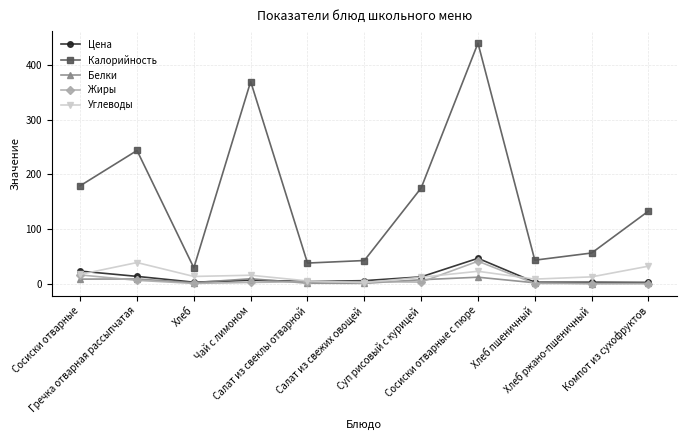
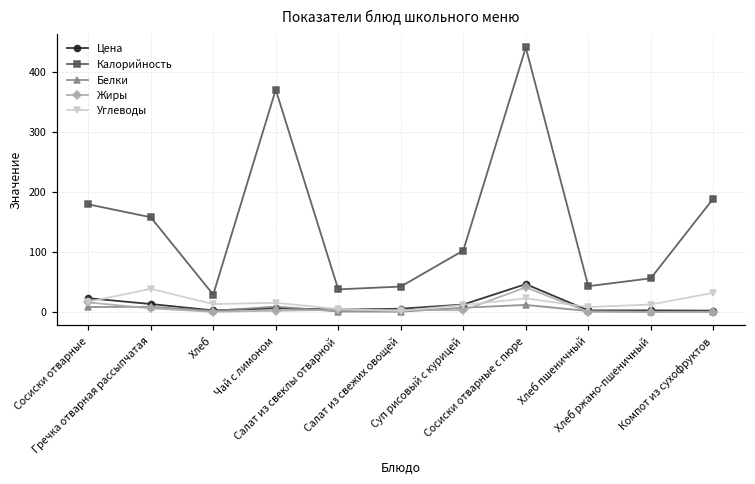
Калорийность, Гречка отварная рассыпчатая: 240 -> 160
Калорийность, Суп рисовый с курицей: 180 -> 100
Калорийность, Компот из сухофруктов: 130 -> 190
